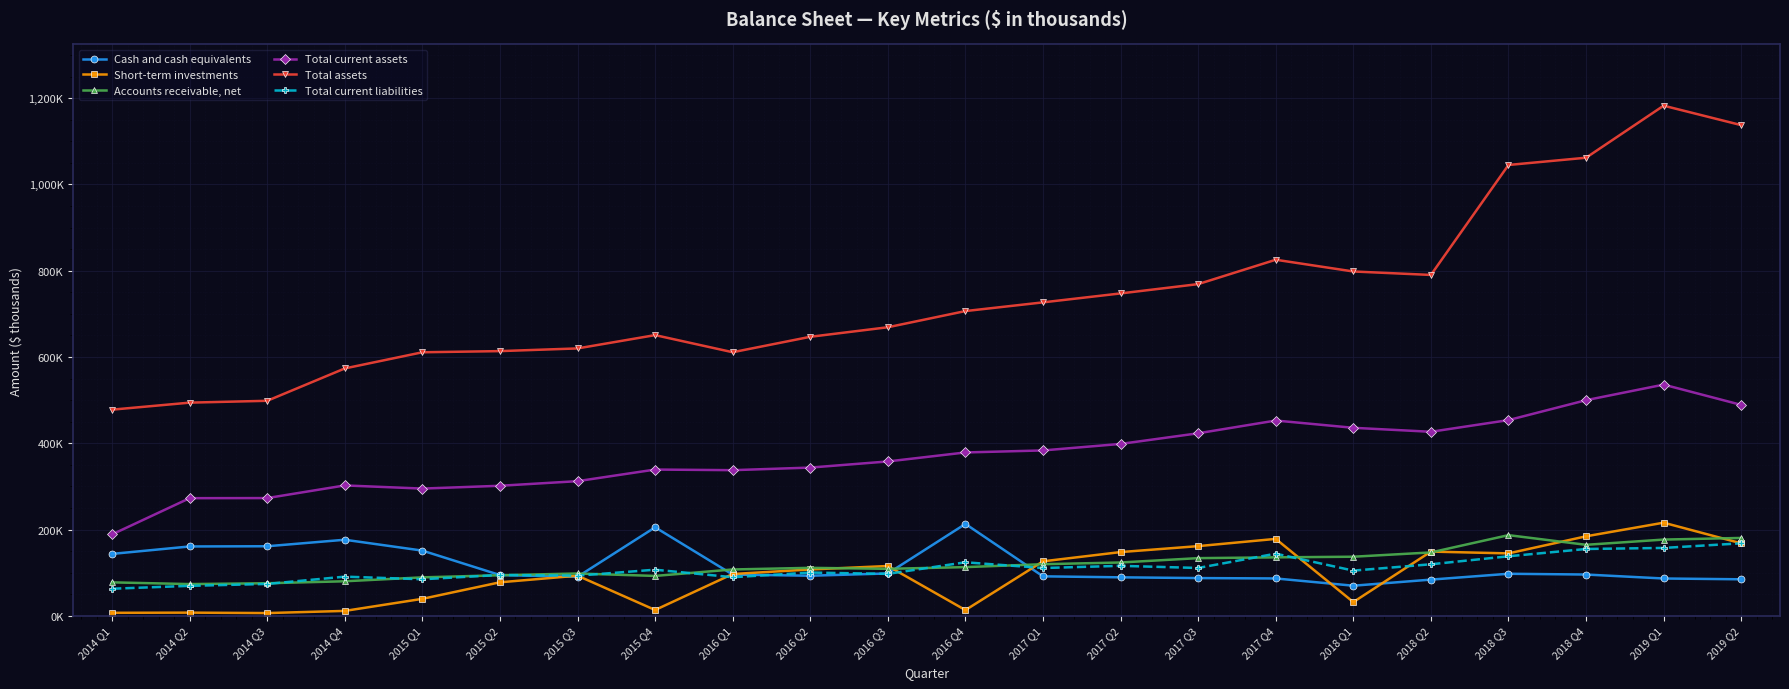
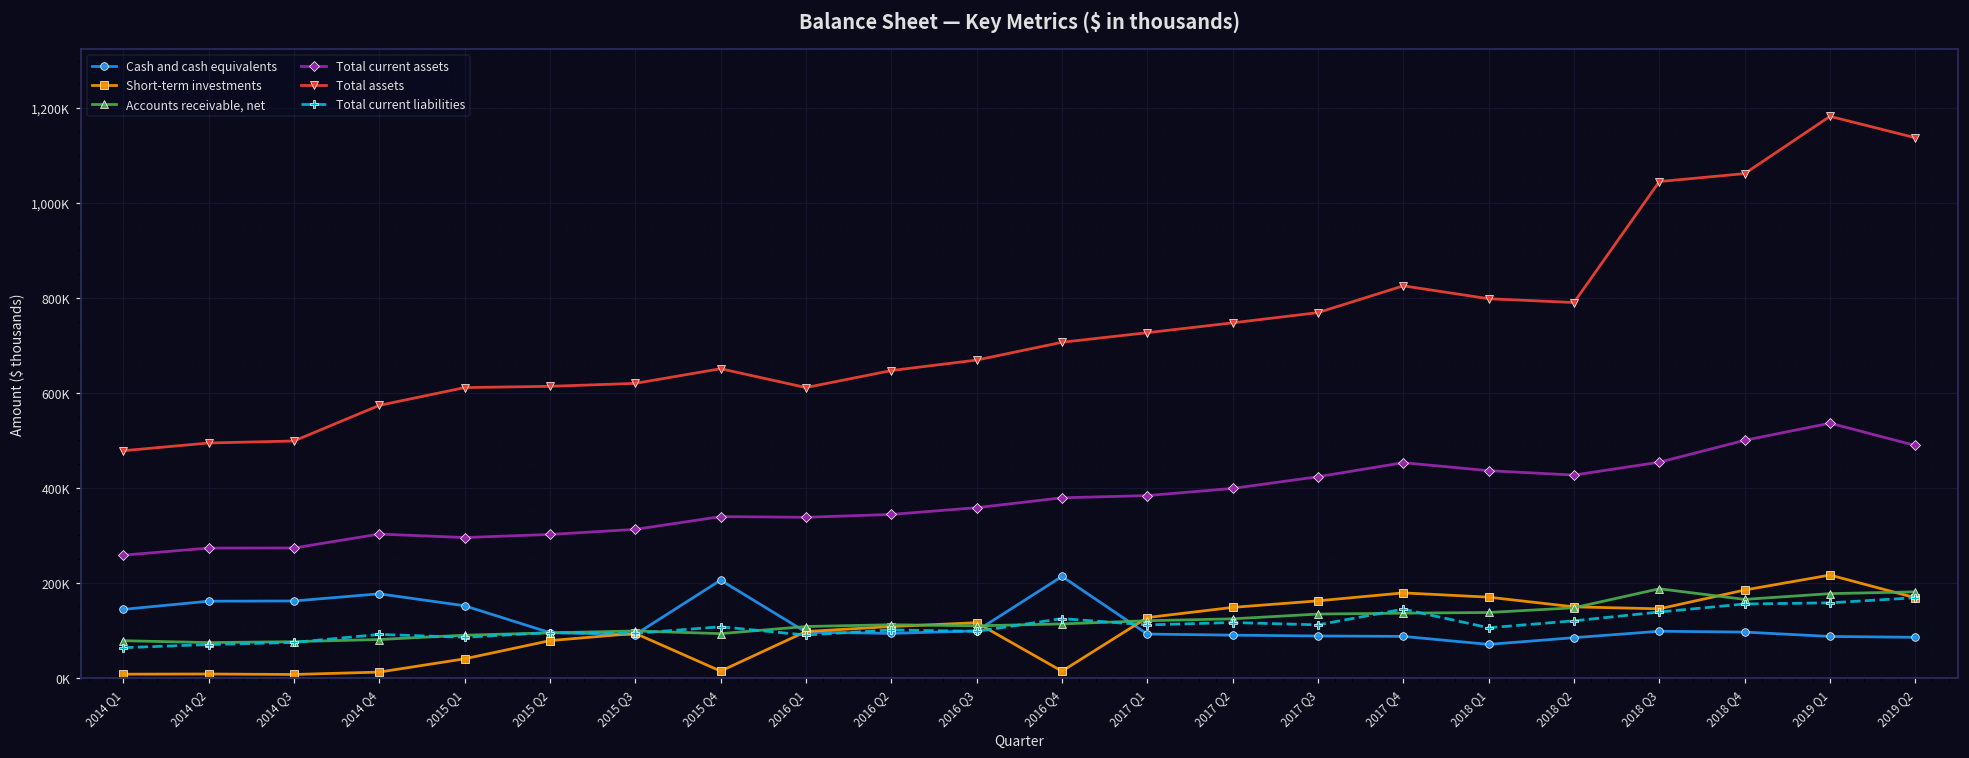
Total current assets, 2014 Q1: 190,000 -> 260,000
Short-term investments, 2018 Q1: 30,000 -> 170,000
